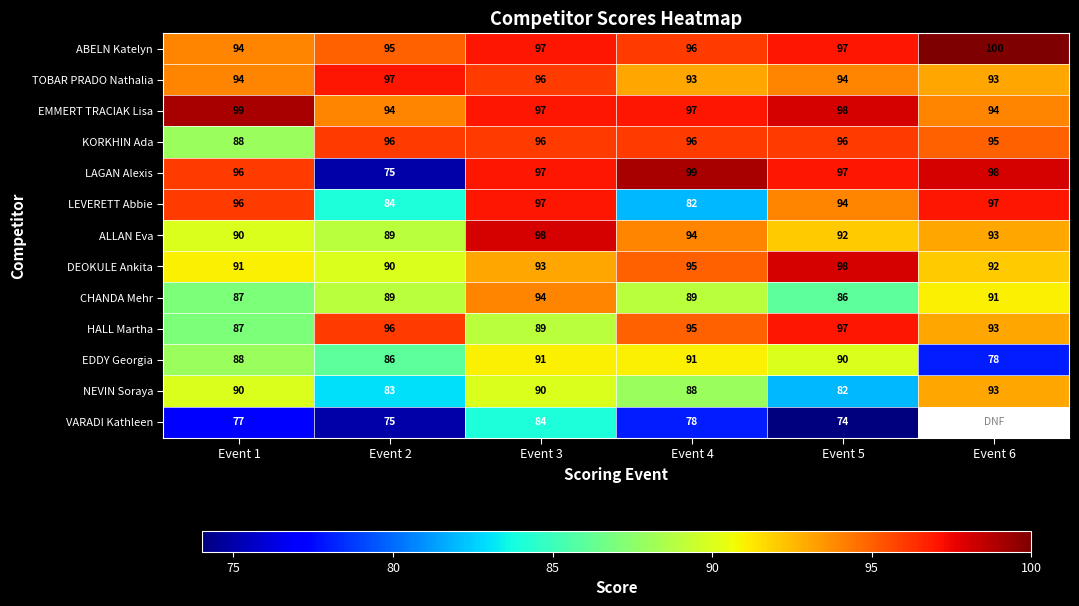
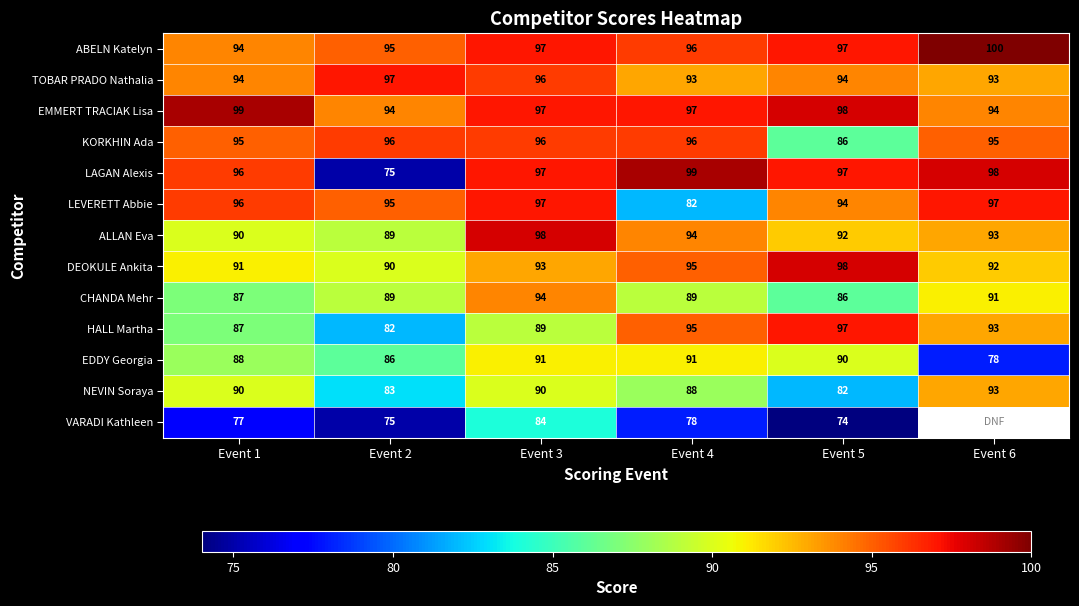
KORKHIN Ada, Event 1: 88 -> 95
KORKHIN Ada, Event 5: 96 -> 86
LEVERETT Abbie, Event 2: 84 -> 95
HALL Martha, Event 2: 96 -> 82
